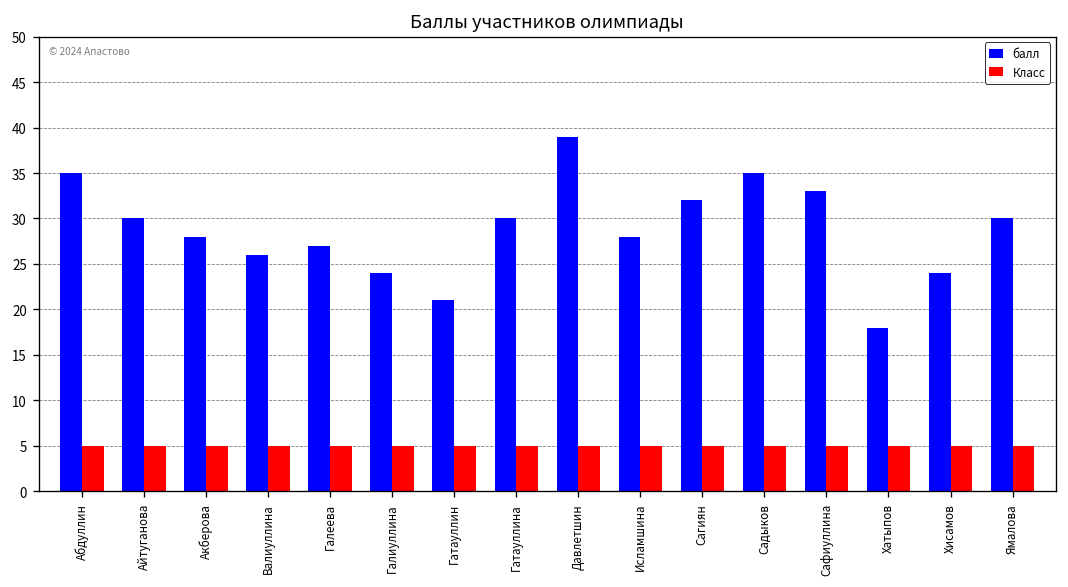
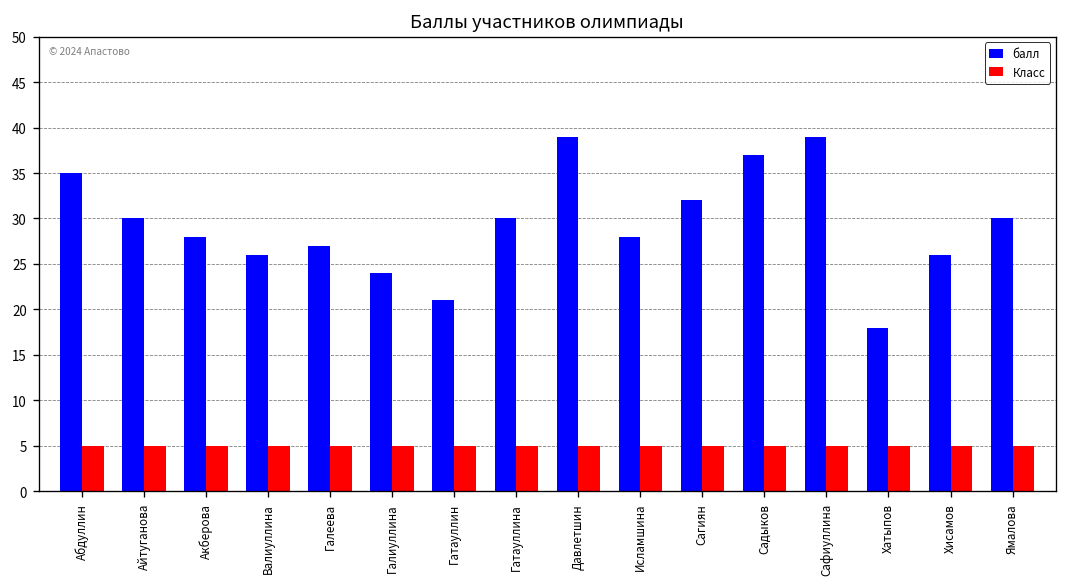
балл, Садыков: 35 -> 37
балл, Сафиуллина: 33 -> 39
балл, Хисамов: 24 -> 26
